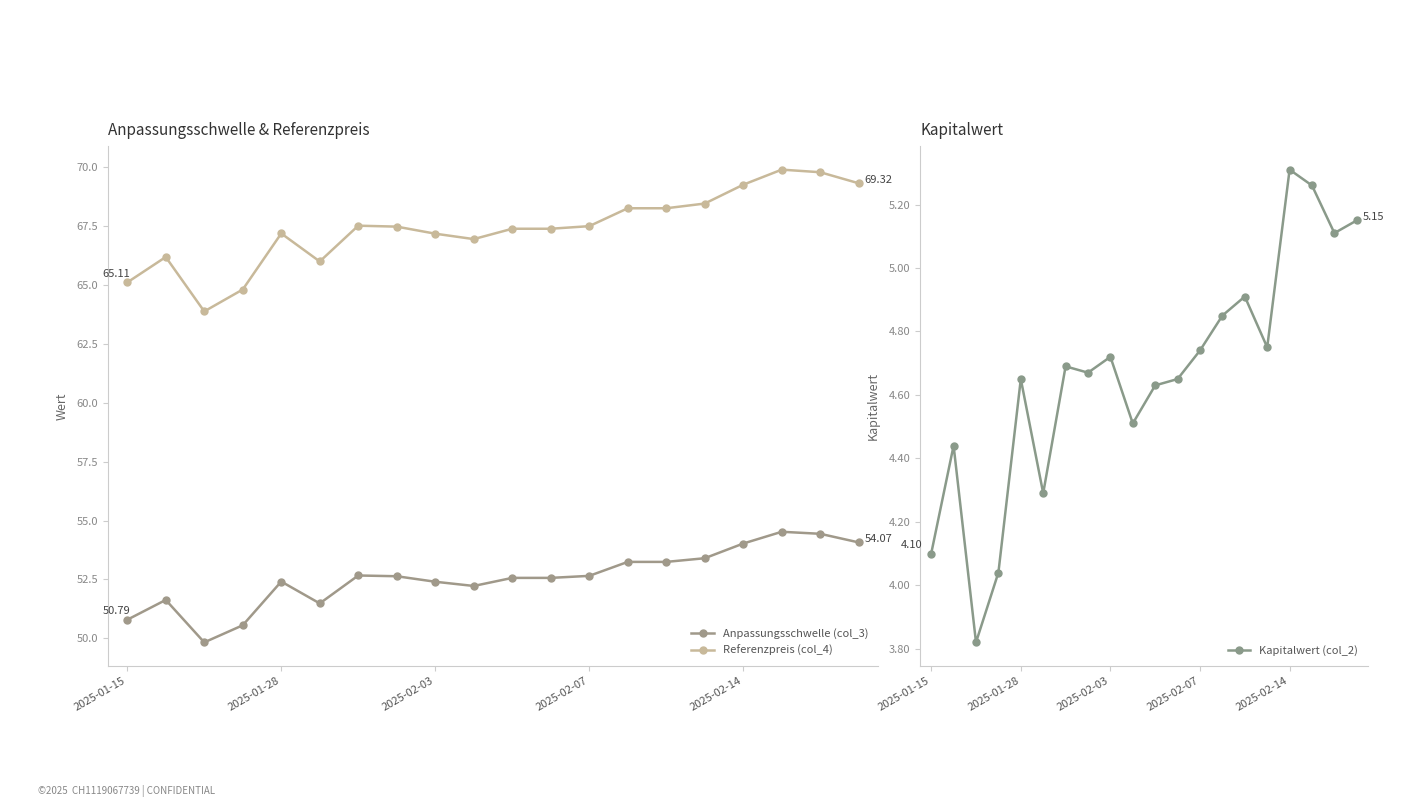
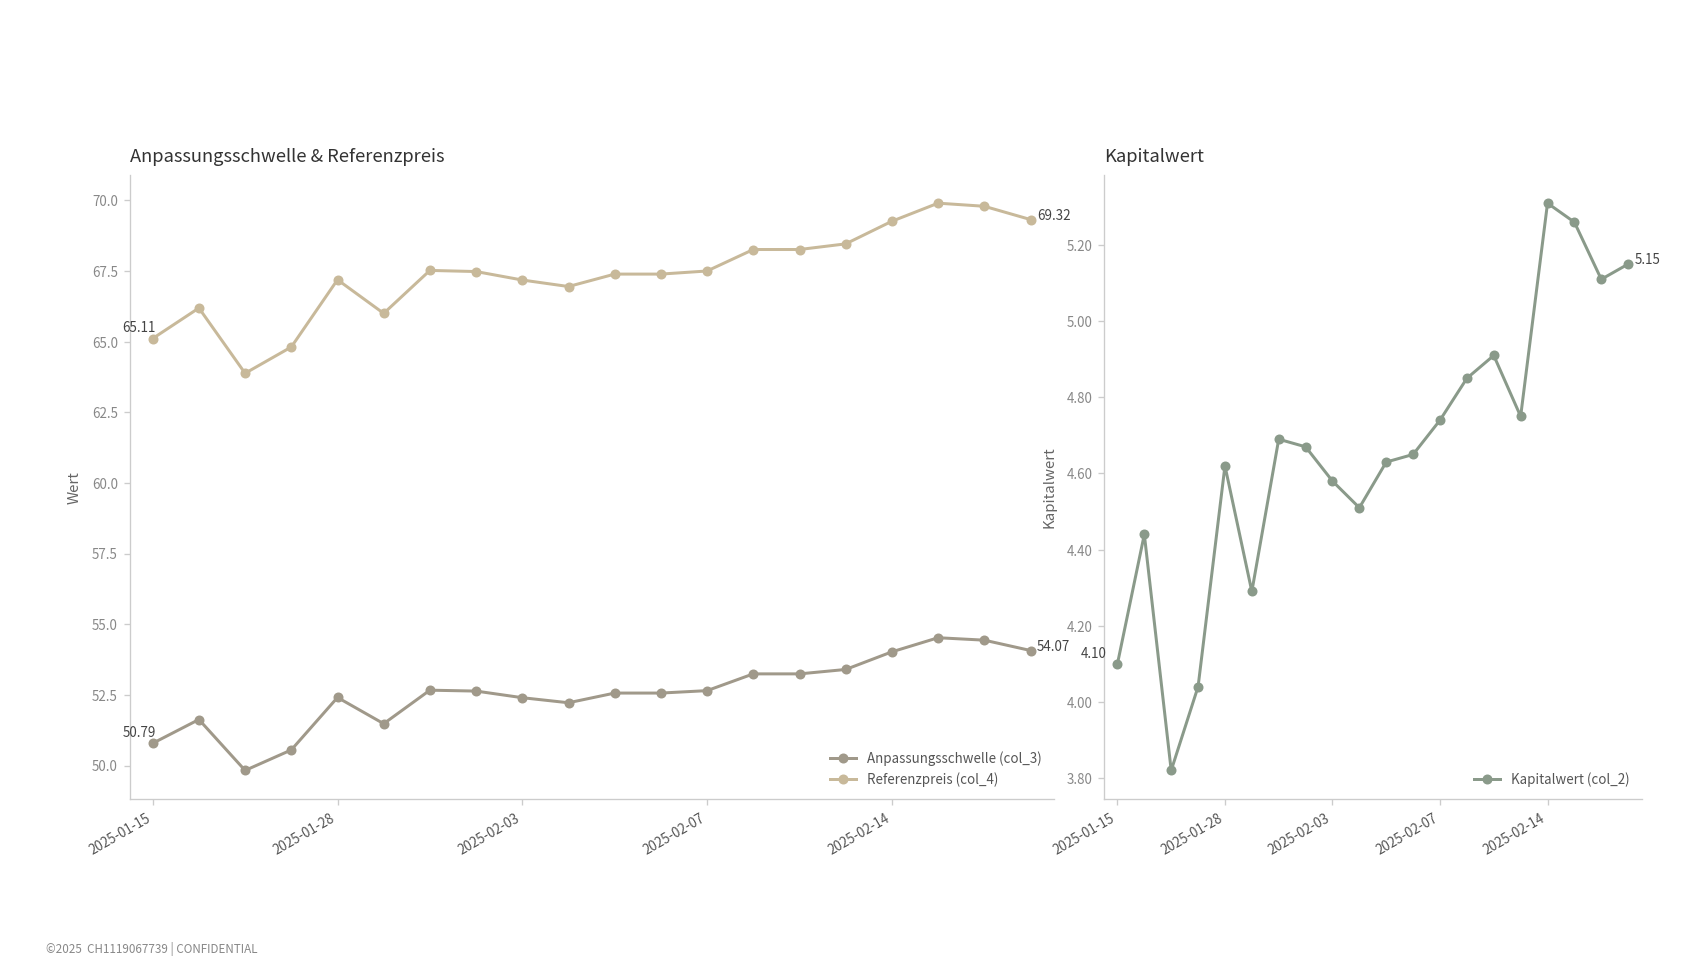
Kapitalwert, 2025-01-28: 4.65 -> 4.62
Kapitalwert, 2025-02-03: 4.72 -> 4.58
